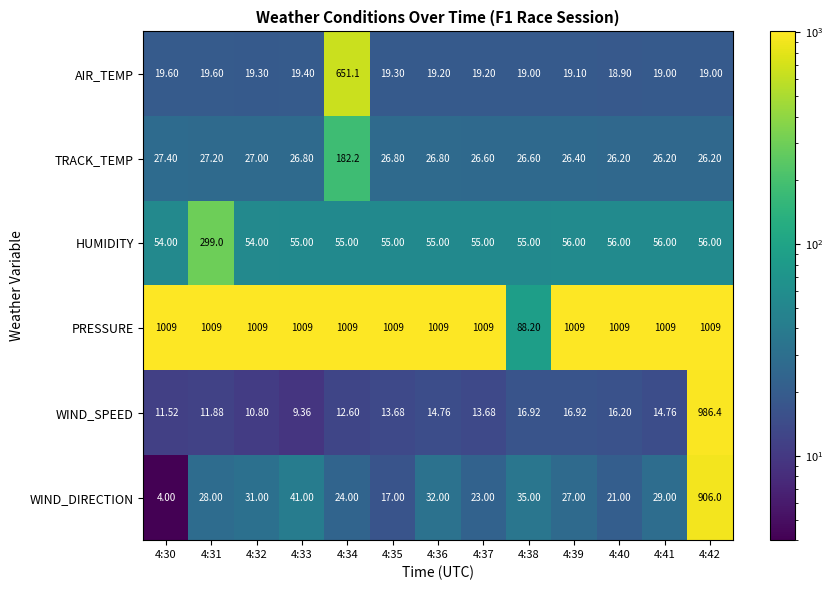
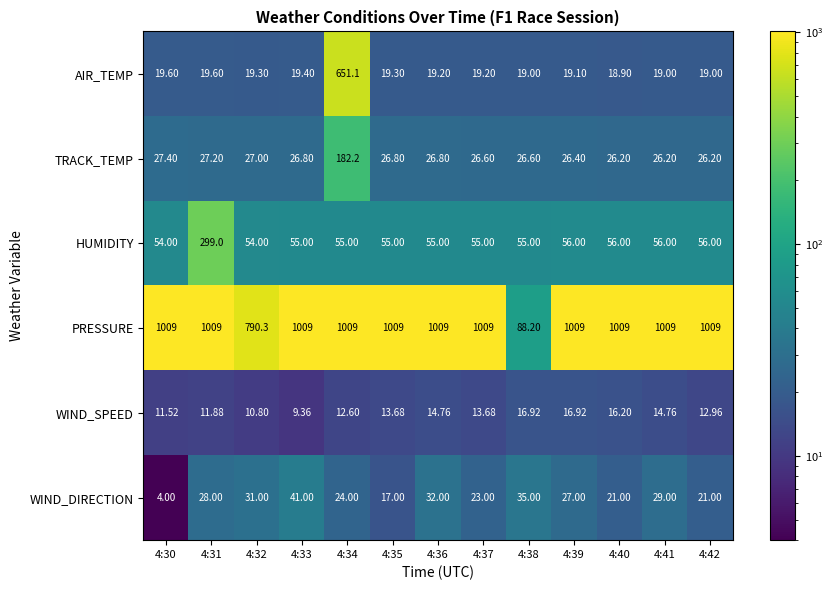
PRESSURE, 4:32: 1009 -> 790.3
WIND_SPEED, 4:42: 986.4 -> 12.96
WIND_DIRECTION, 4:42: 906.0 -> 21.00
